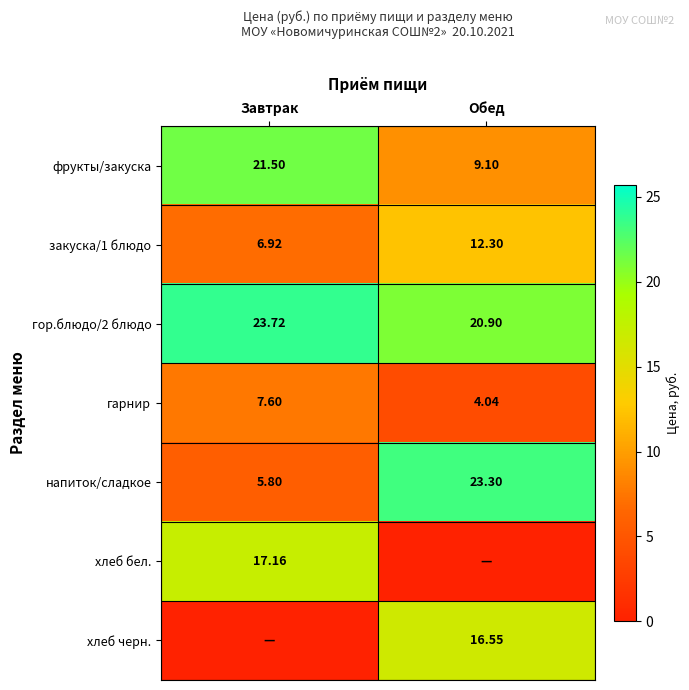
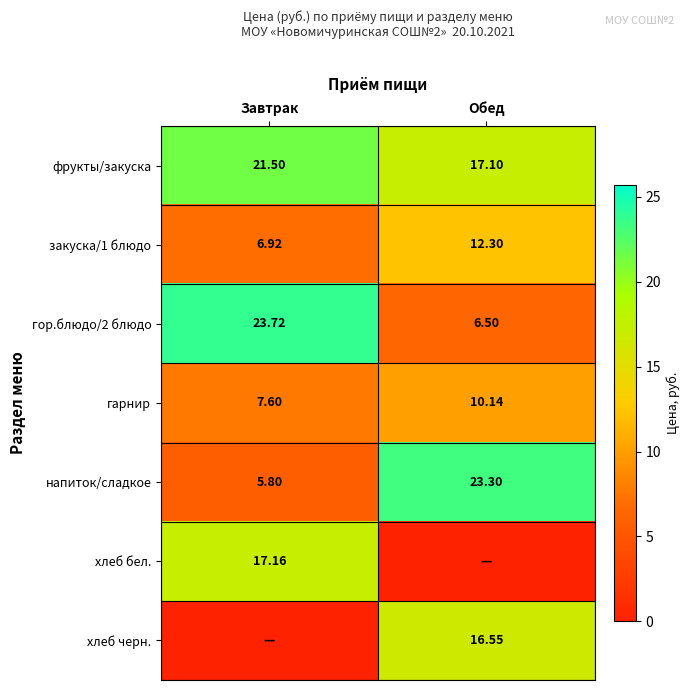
фрукты/закуска, Обед: 9.10 -> 17.10
гор.блюдо/2 блюдо, Обед: 20.90 -> 6.50
гарнир, Обед: 4.04 -> 10.14
